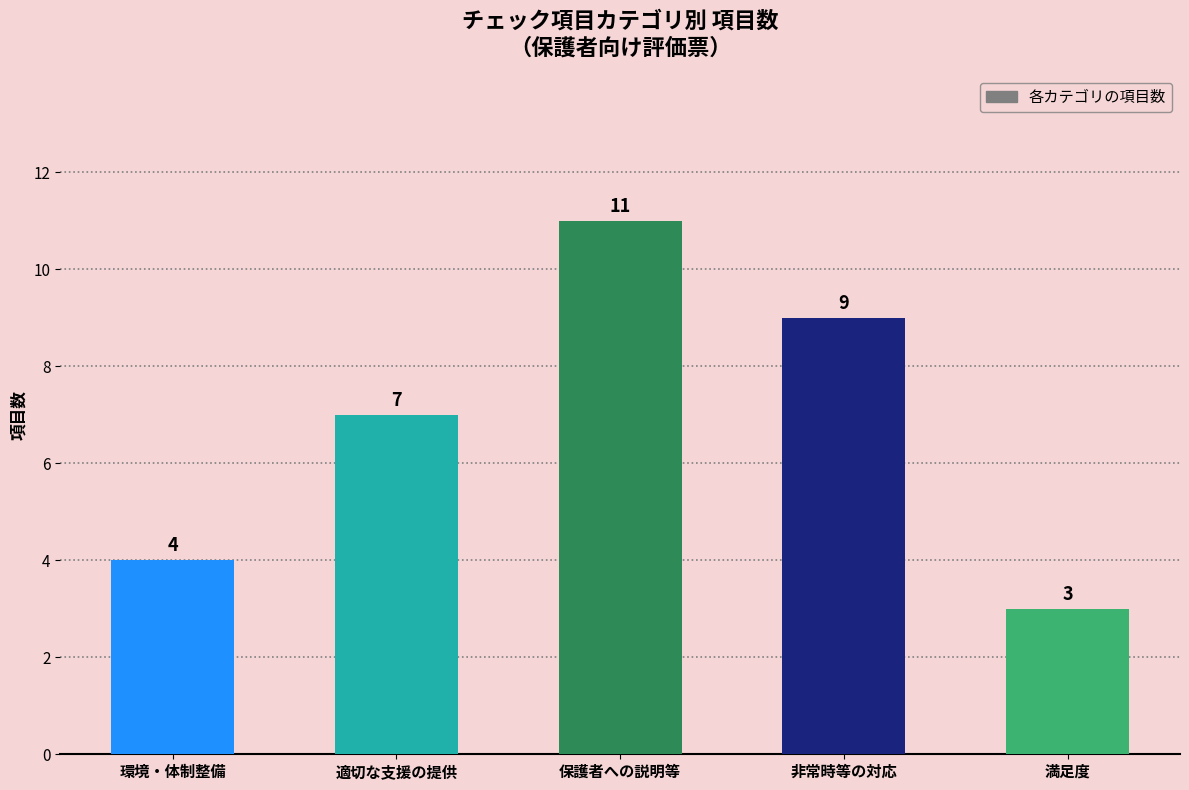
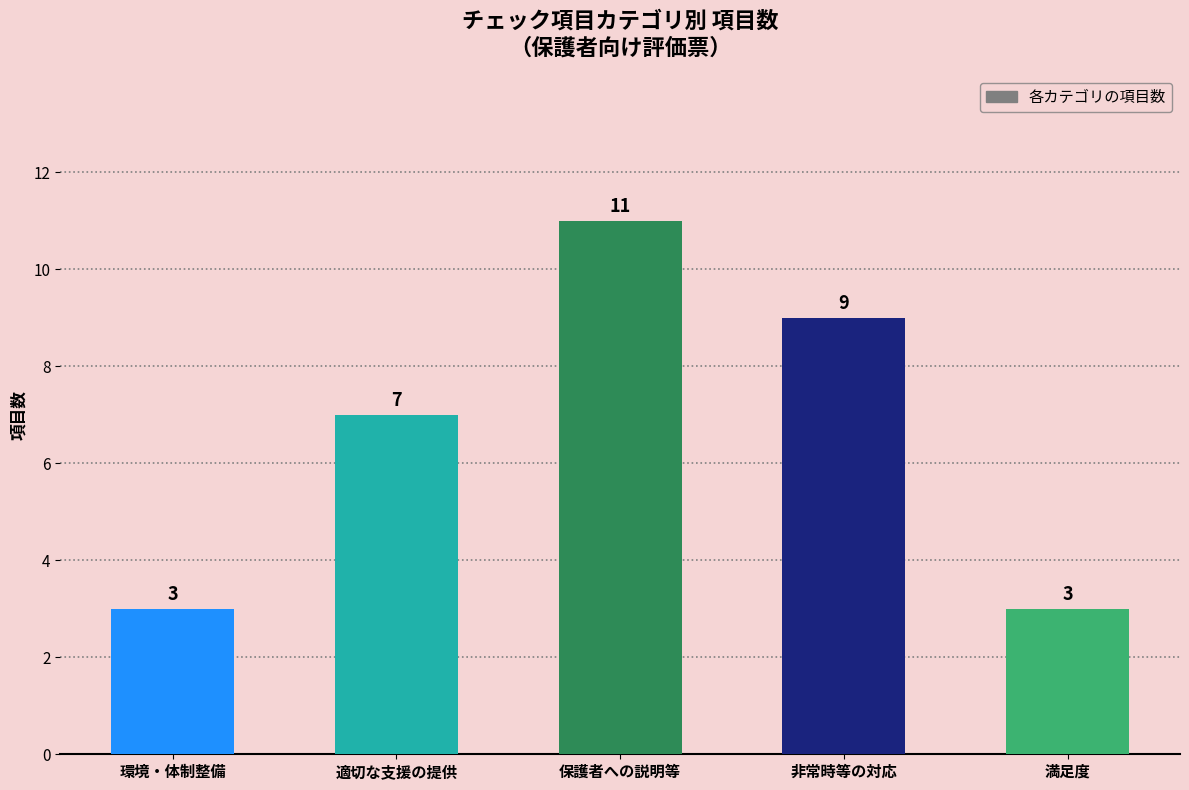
環境・体制整備: 4 -> 3
